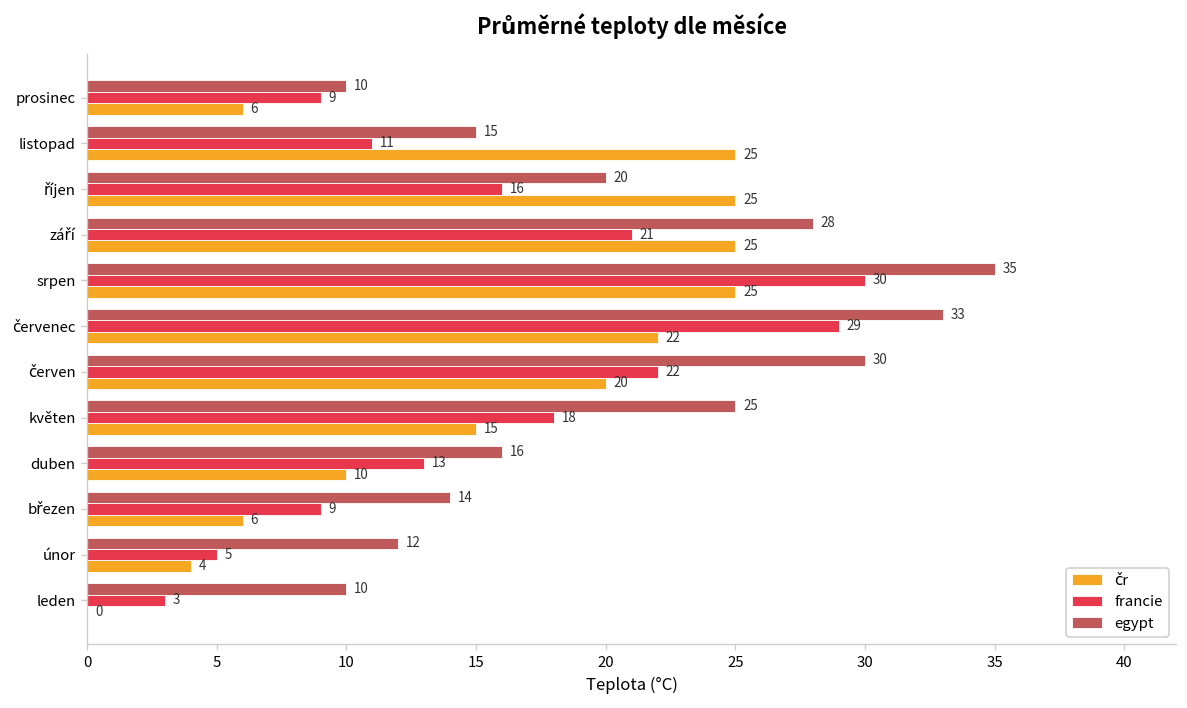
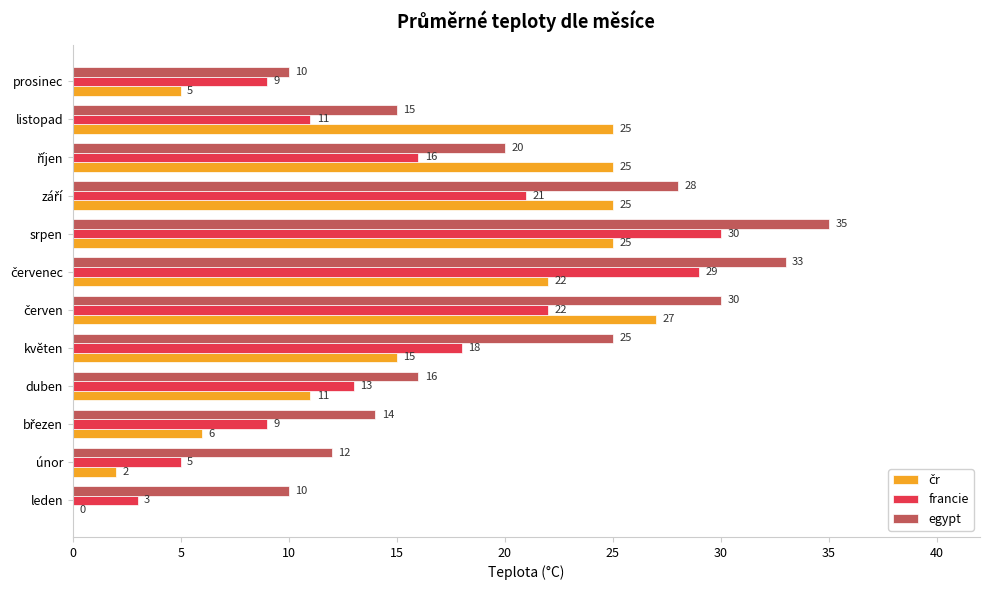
čr, prosinec: 6 -> 5
čr, červen: 20 -> 27
čr, duben: 10 -> 11
čr, únor: 4 -> 2
